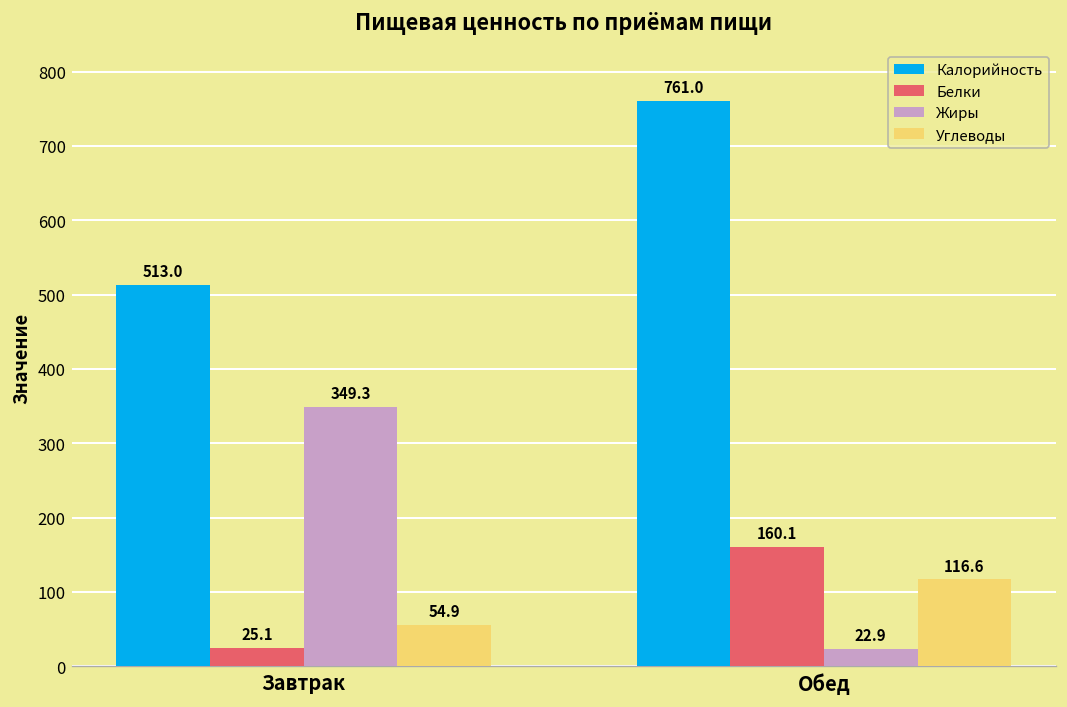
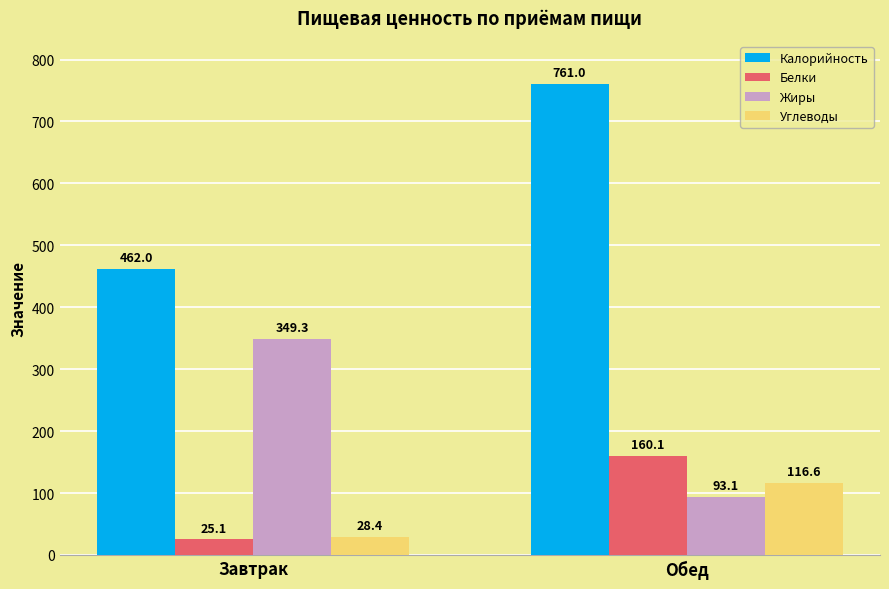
Калорийность, Завтрак: 513.0 -> 462.0
Углеводы, Завтрак: 54.9 -> 28.4
Жиры, Обед: 22.9 -> 93.1
